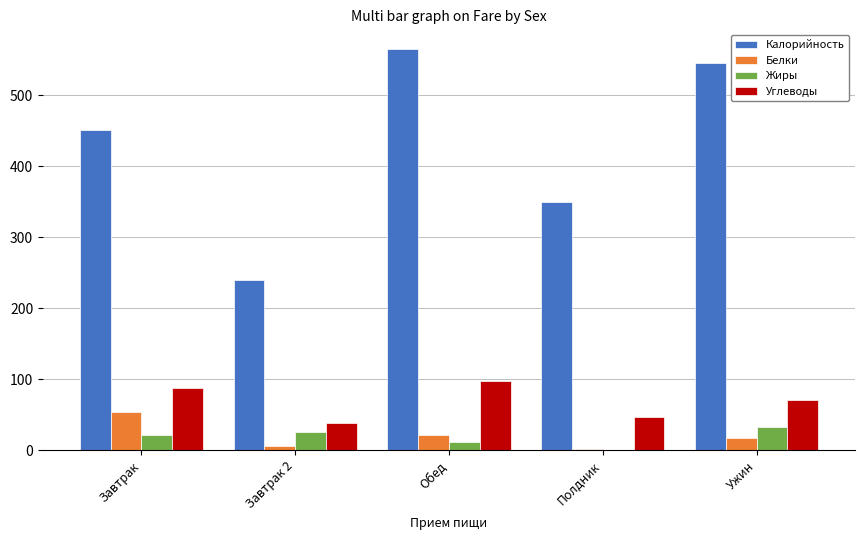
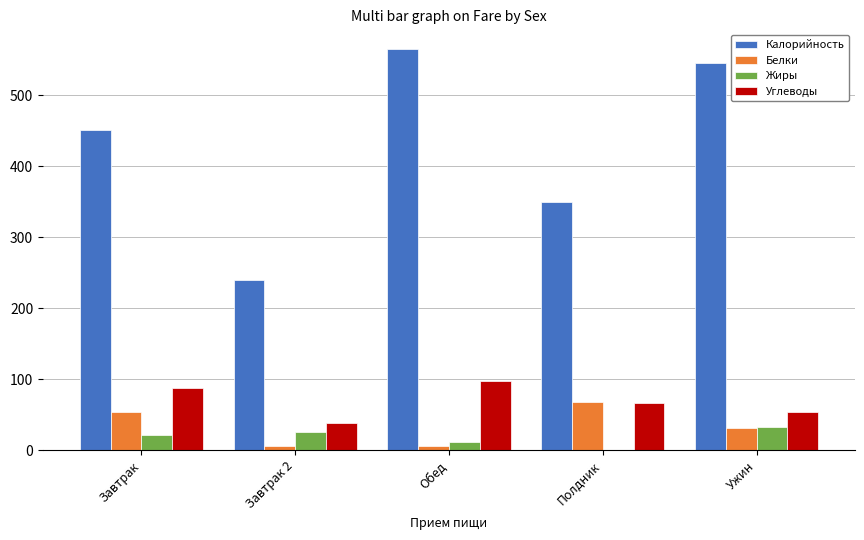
Белки, Обед: 20 -> 10
Белки, Полдник: 0 -> 70
Углеводы, Полдник: 50 -> 70
Белки, Ужин: 20 -> 30
Углеводы, Ужин: 70 -> 50
